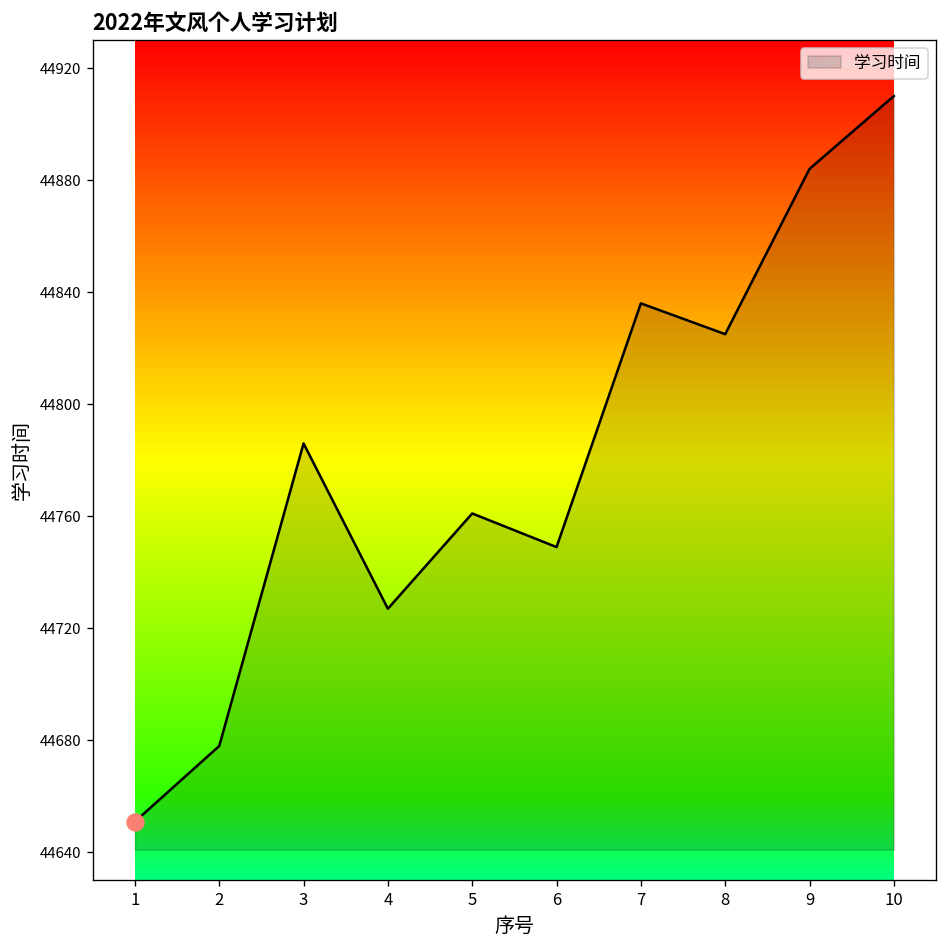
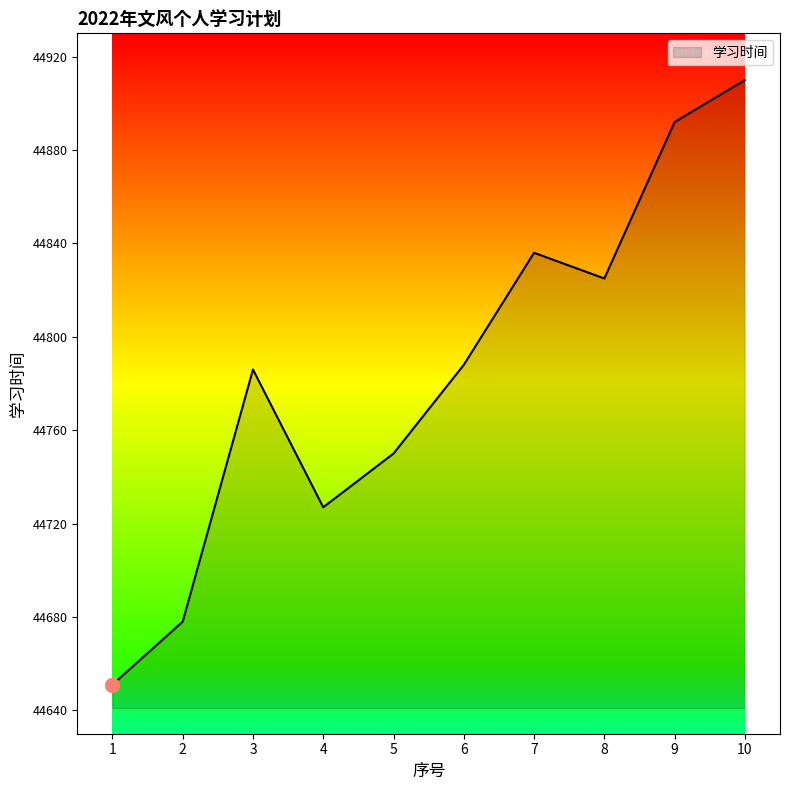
学习时间, 5: 44761 -> 44750
学习时间, 6: 44749 -> 44788
学习时间, 9: 44884 -> 44892
